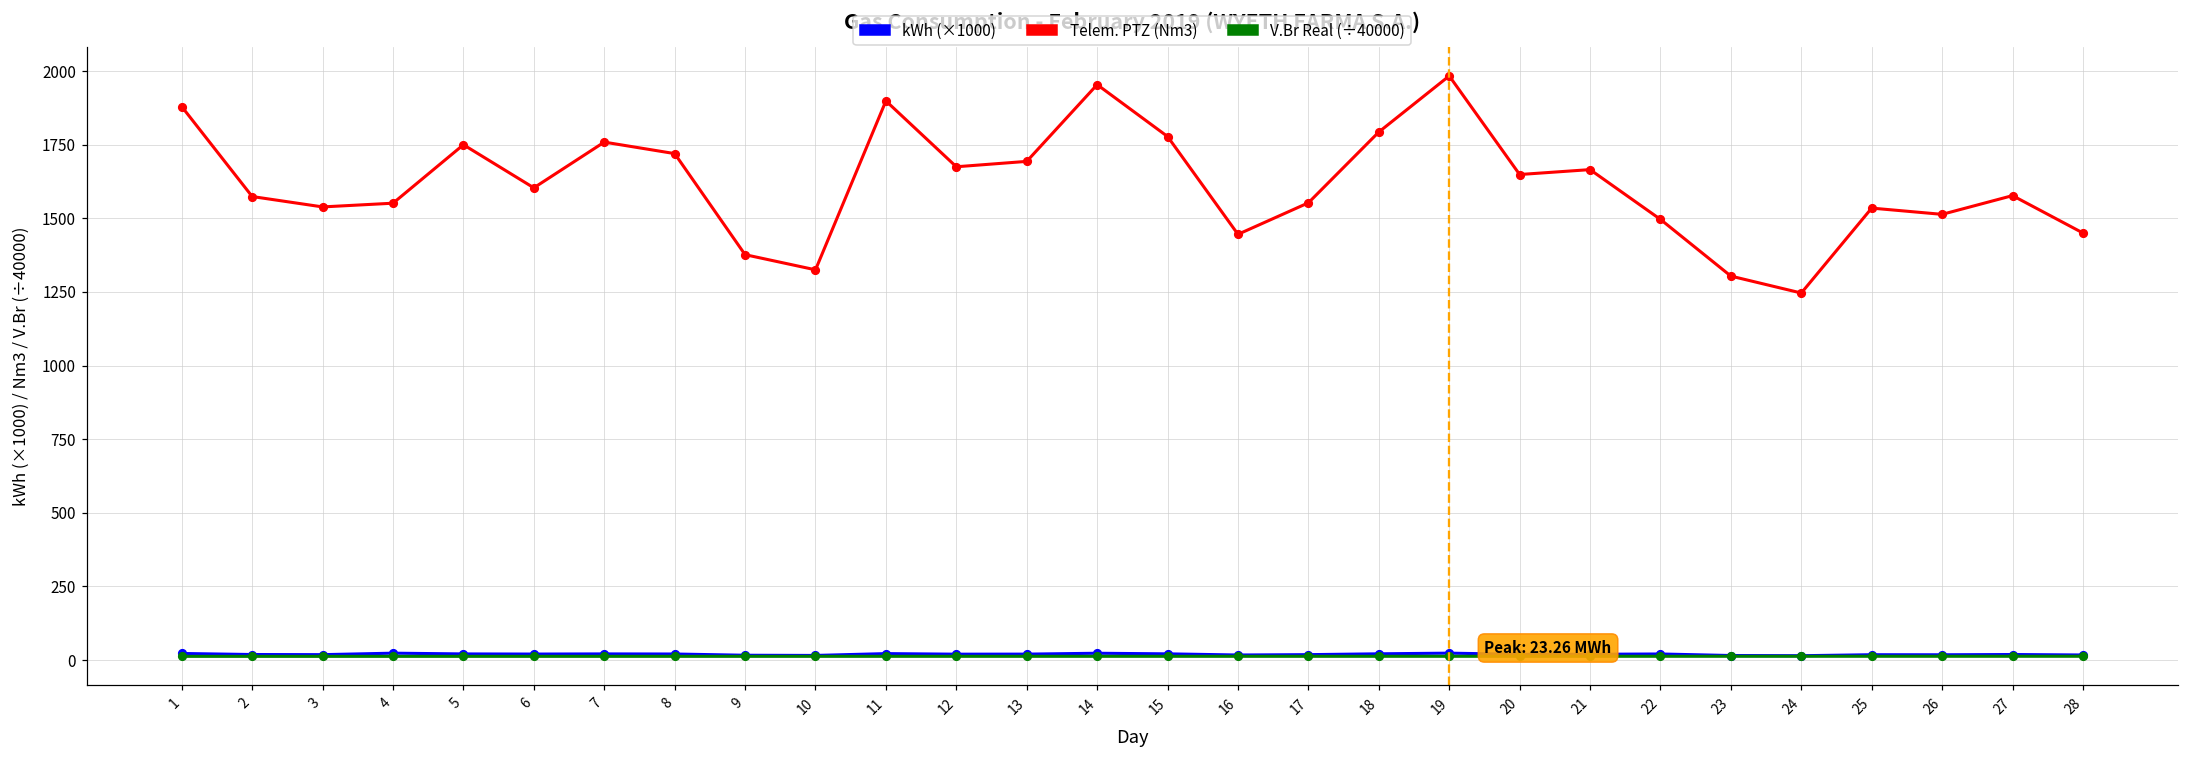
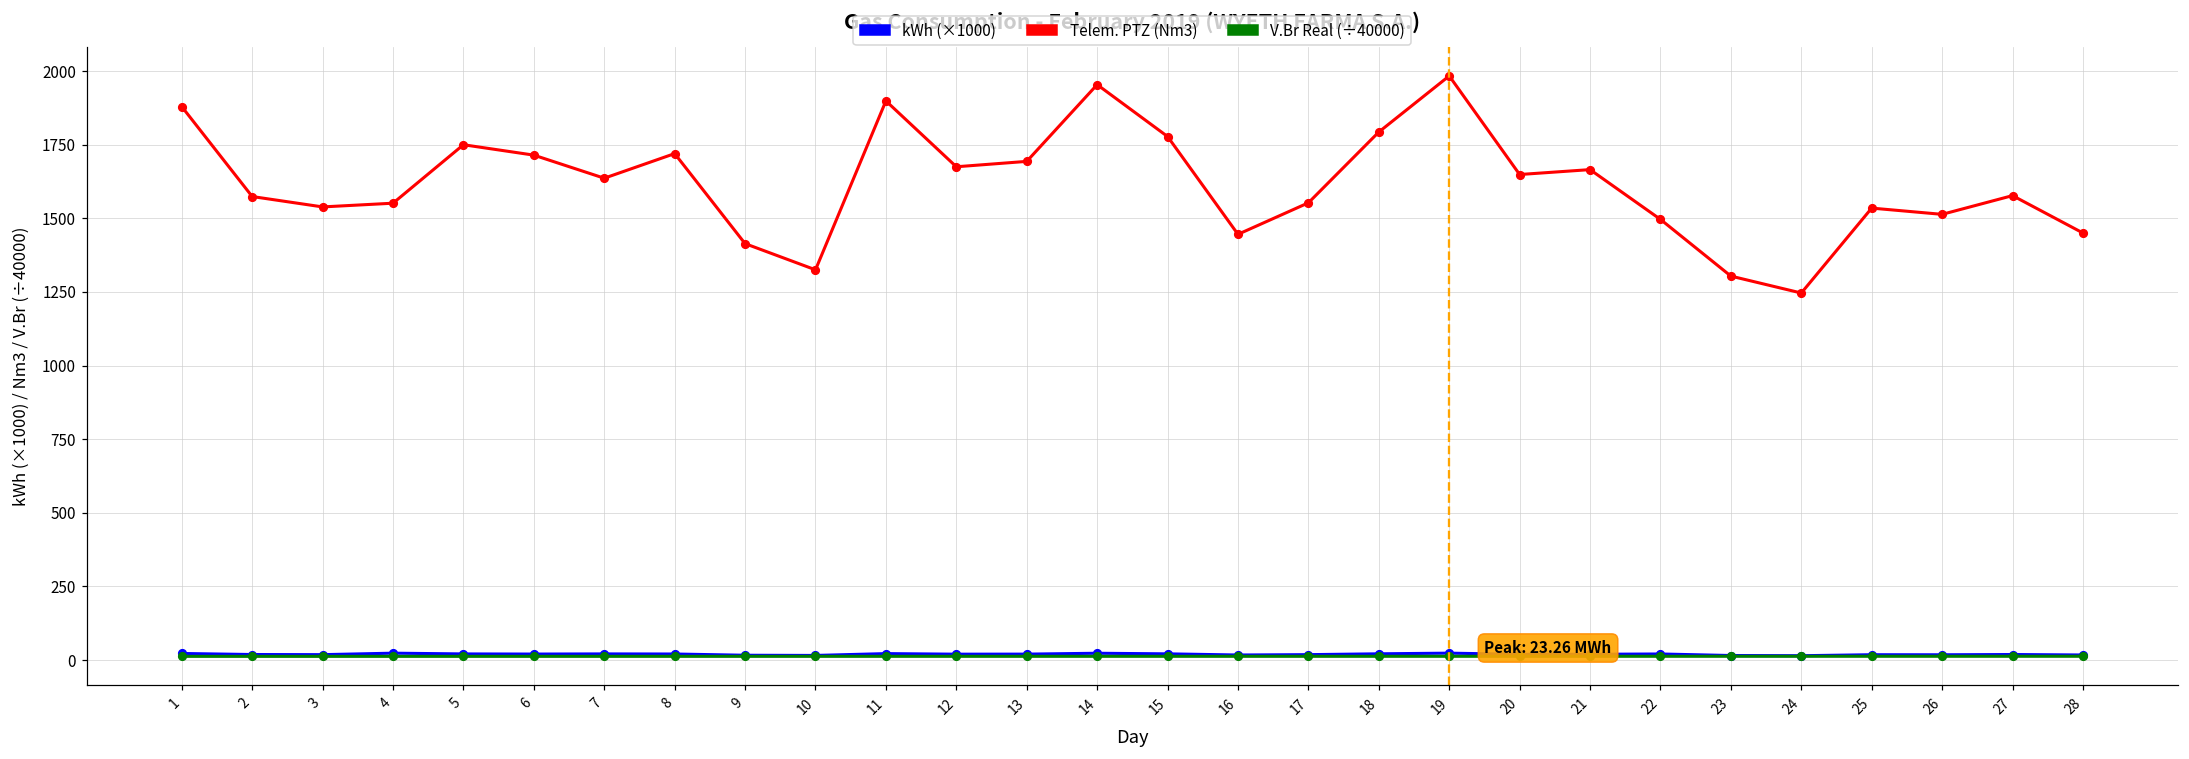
Telem. PTZ (Nm3), 6: 1600 -> 1710
Telem. PTZ (Nm3), 7: 1760 -> 1640
Telem. PTZ (Nm3), 9: 1380 -> 1410
